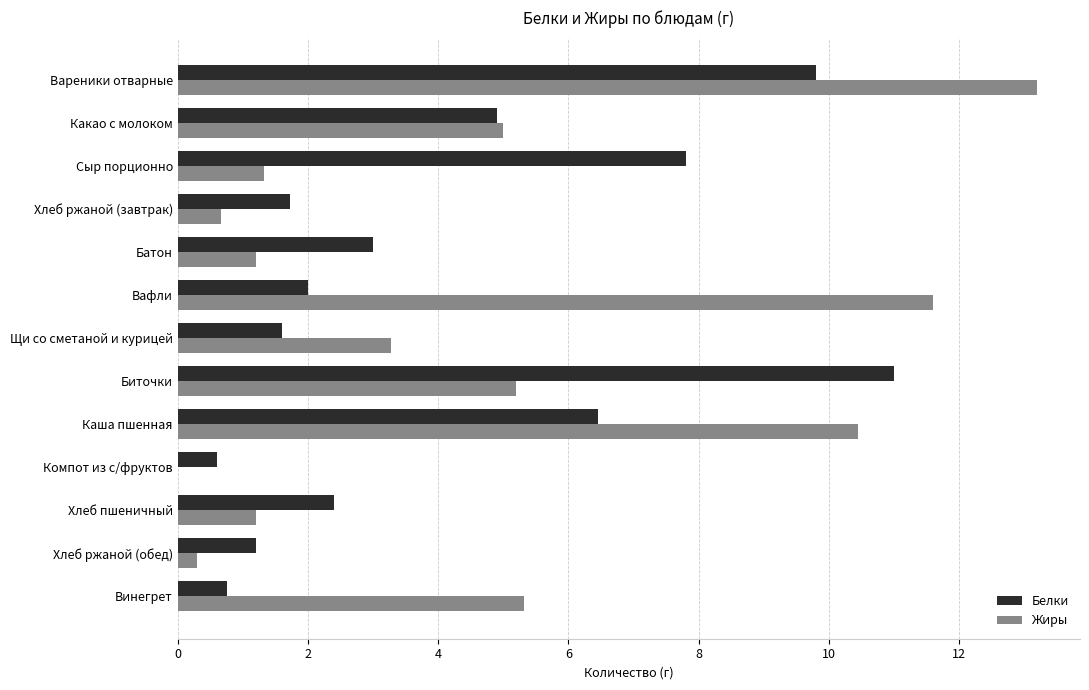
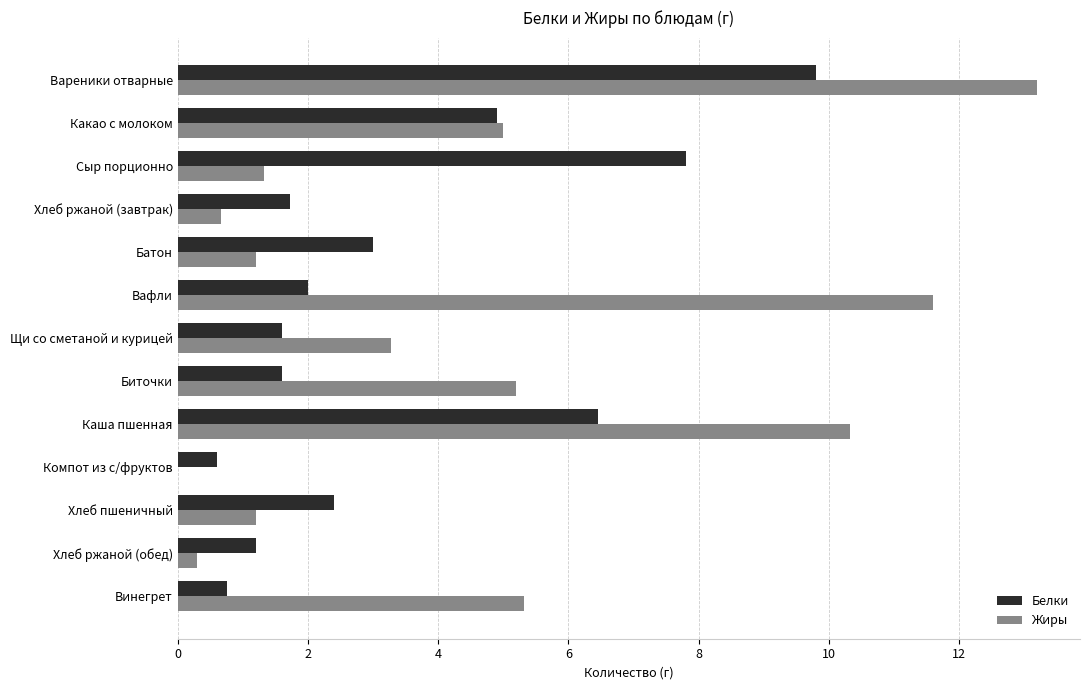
Белки, Биточки: 11.0 -> 1.6
Жиры, Каша пшенная: 10.5 -> 10.3
